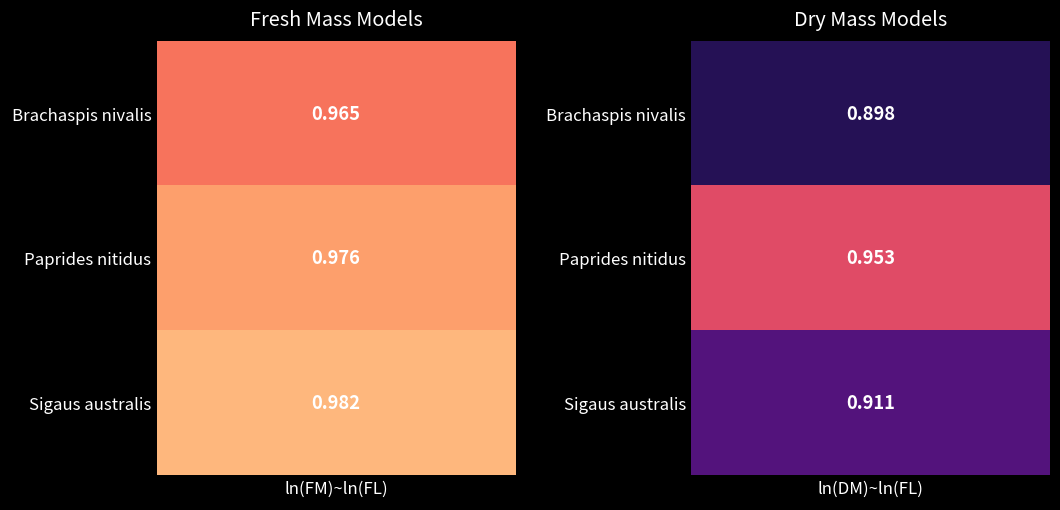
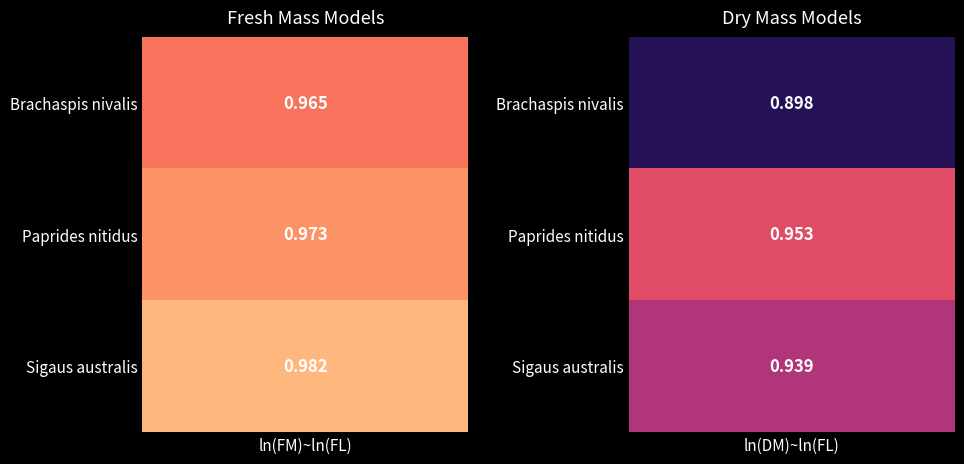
Fresh Mass Models, Paprides nitidus, ln(FM)~ln(FL): 0.976 -> 0.973
Dry Mass Models, Sigaus australis, ln(DM)~ln(FL): 0.911 -> 0.939
